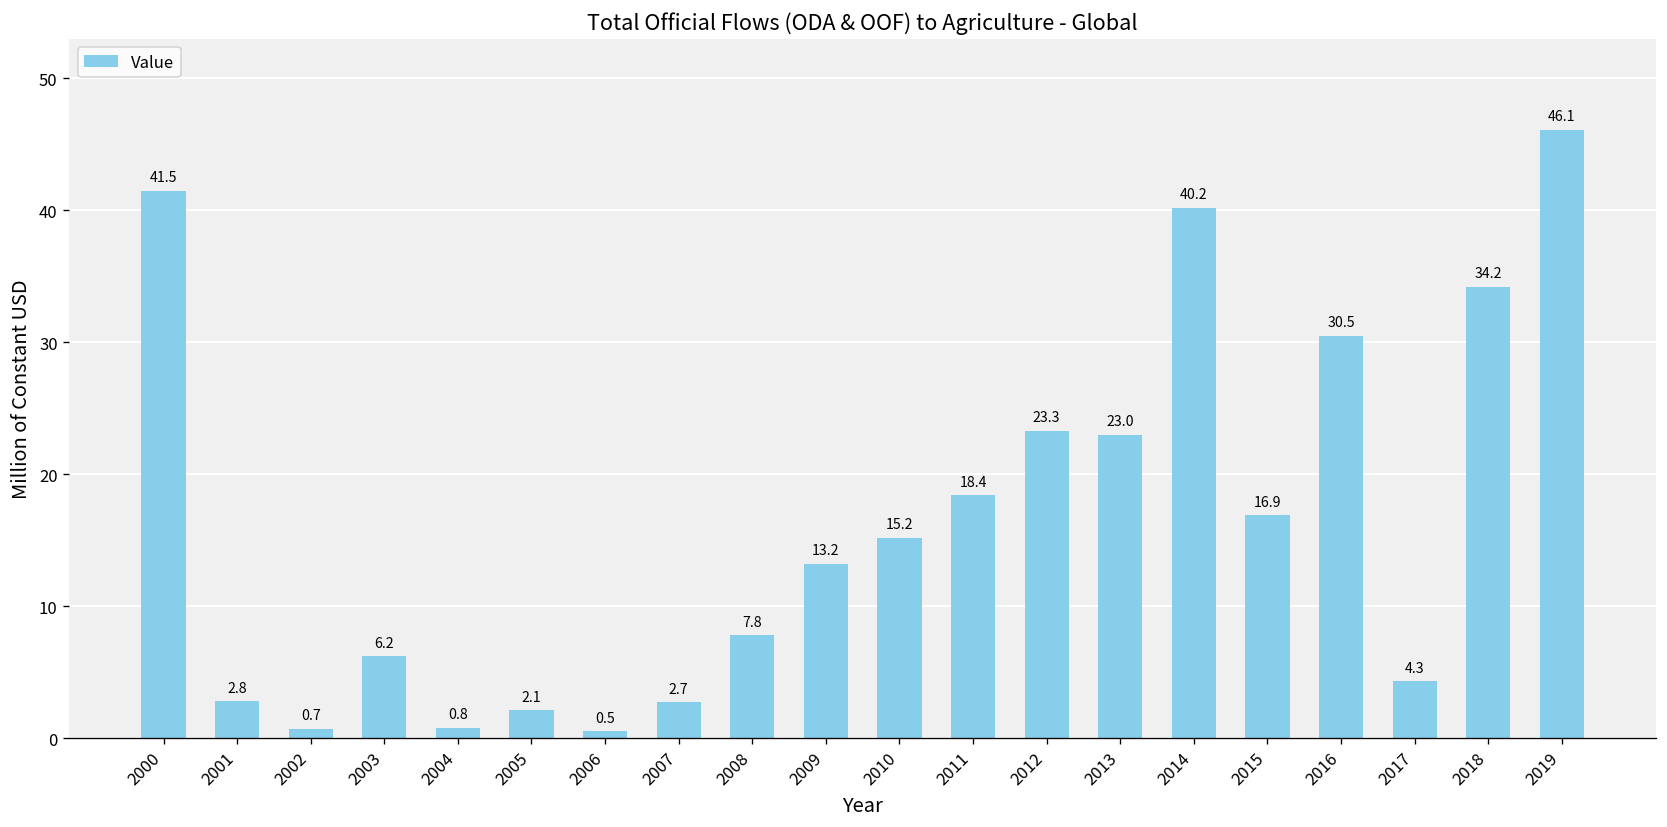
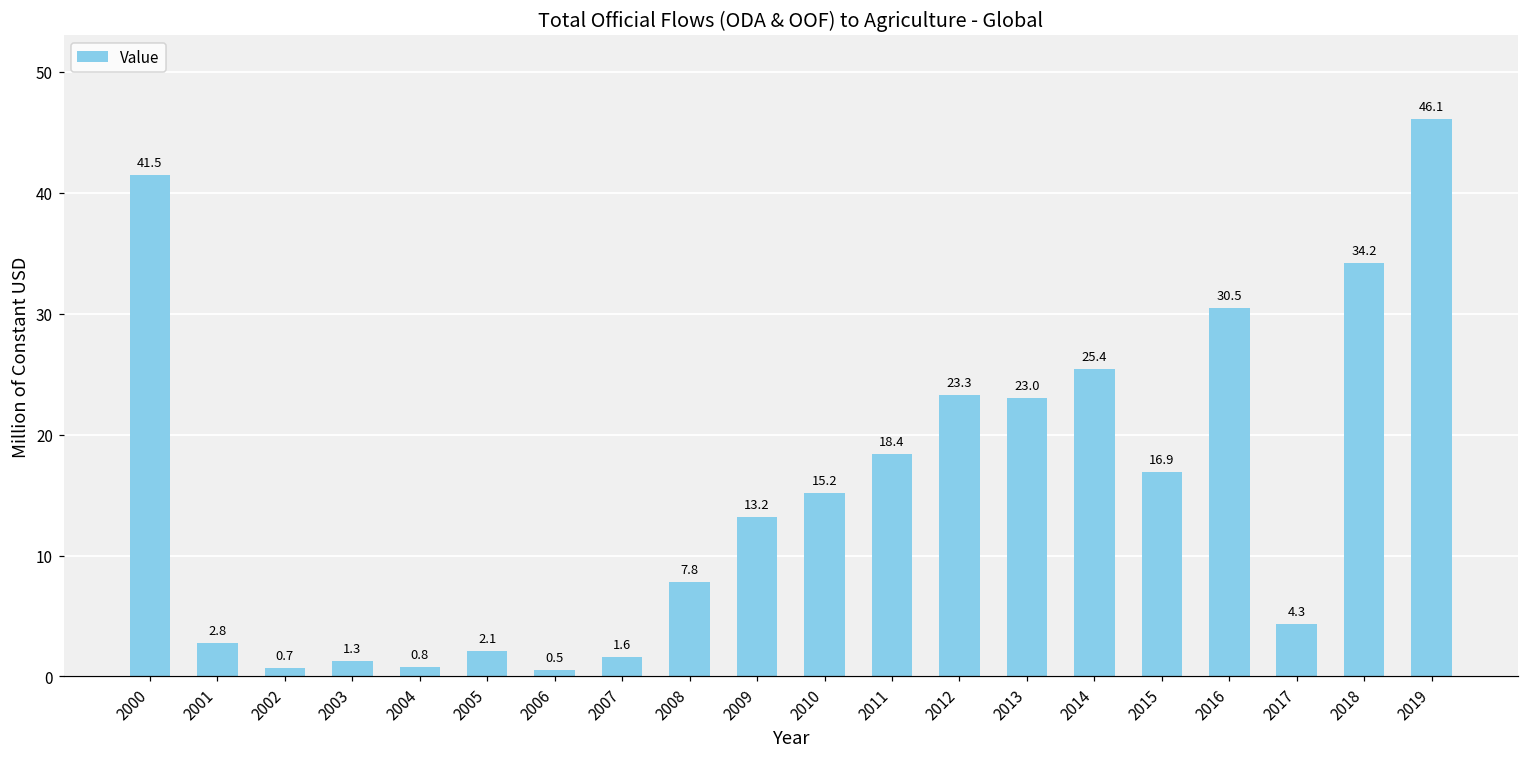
2003: 6.2 -> 1.3
2007: 2.7 -> 1.6
2014: 40.2 -> 25.4
